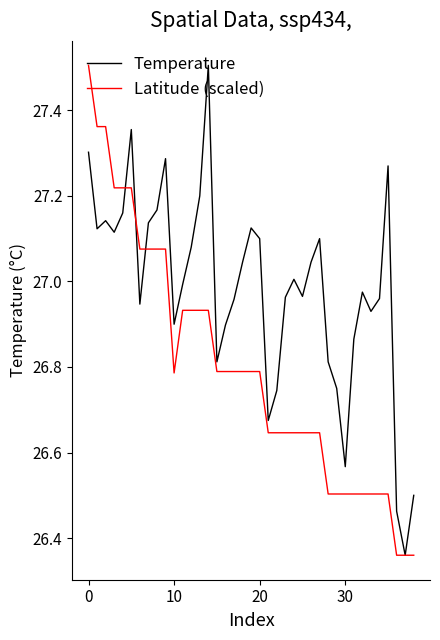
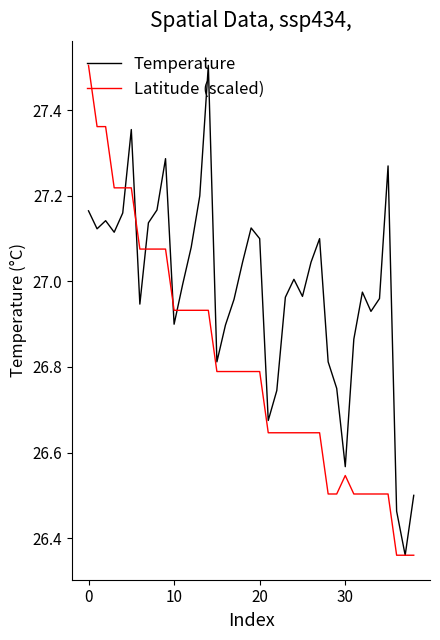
Temperature, 0: 27.30 -> 27.17
Latitude (scaled), 10: 26.79 -> 26.93
Latitude (scaled), 30: 26.50 -> 26.55
